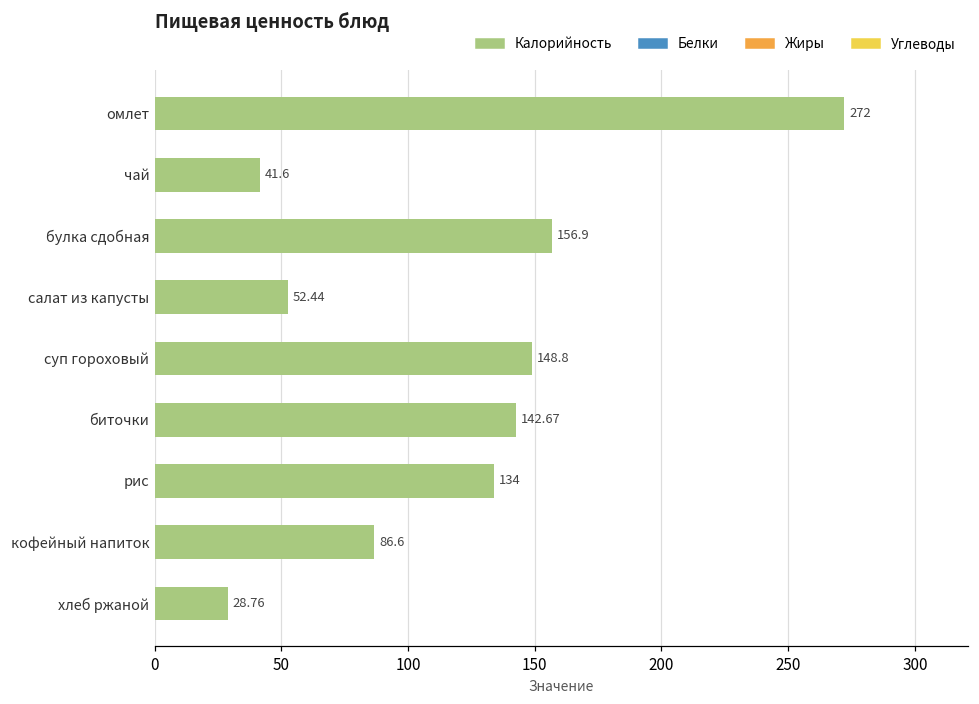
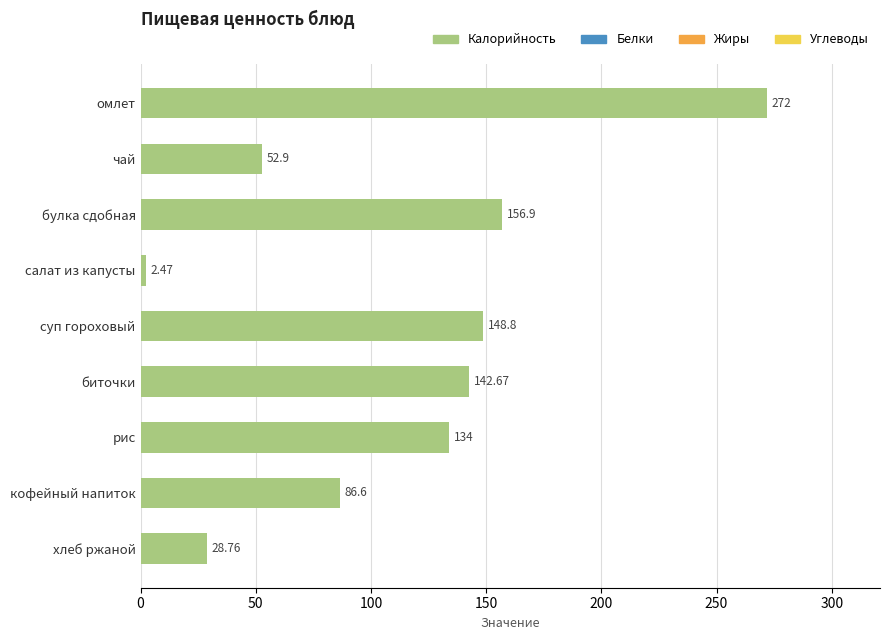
чай: 41.6 -> 52.9
салат из капусты: 52.44 -> 2.47
